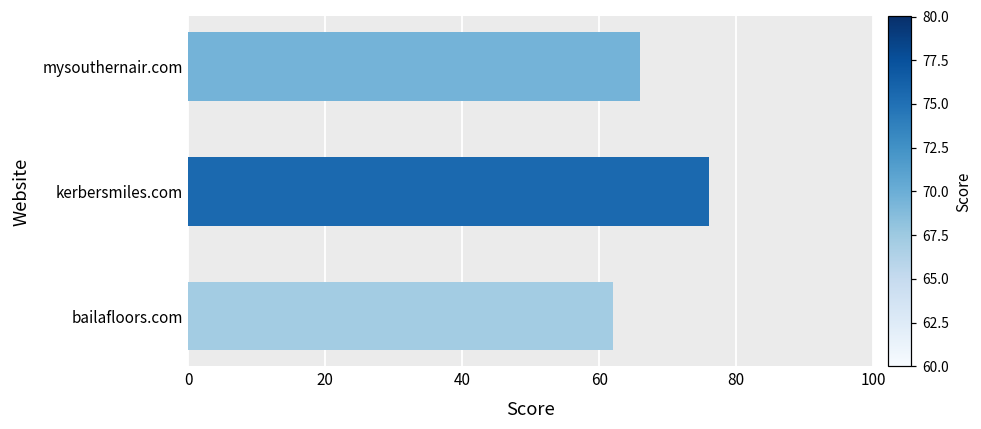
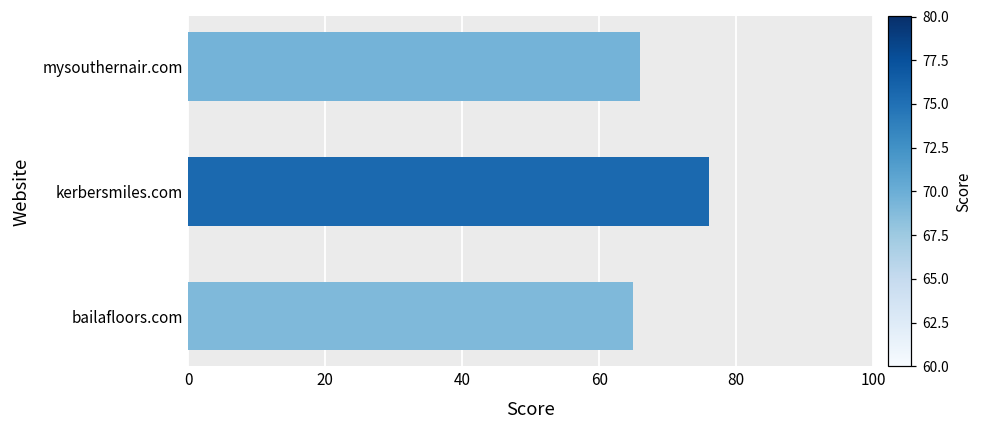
bailafloors.com: 62 -> 65
